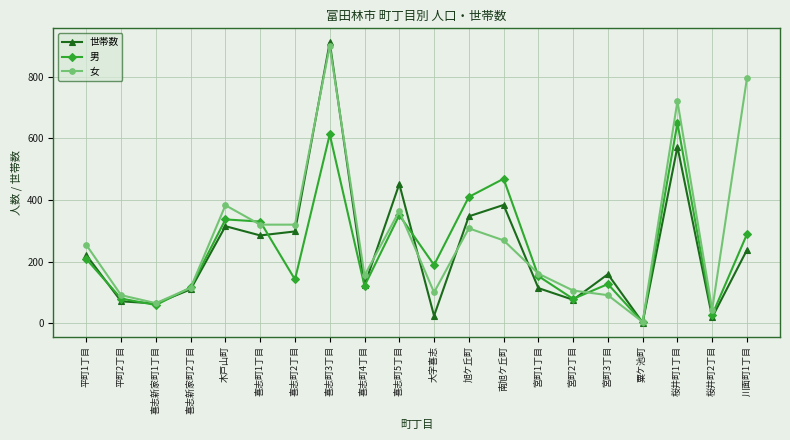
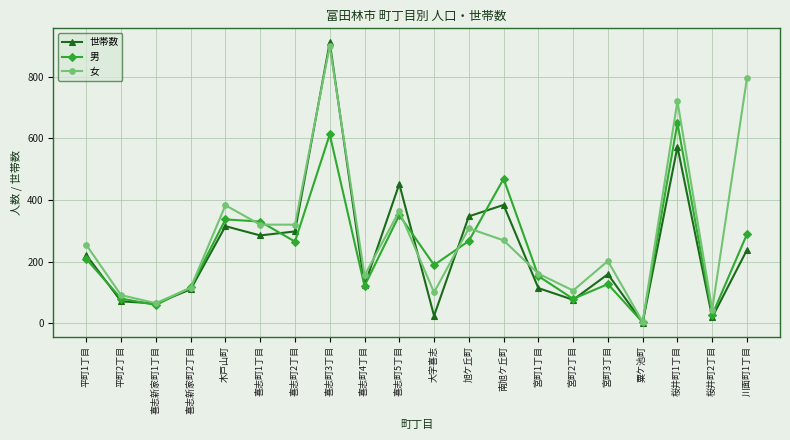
男, 喜志町2丁目: 140 -> 270
男, 旭ケ丘町: 410 -> 270
女, 宮町3丁目: 90 -> 200
